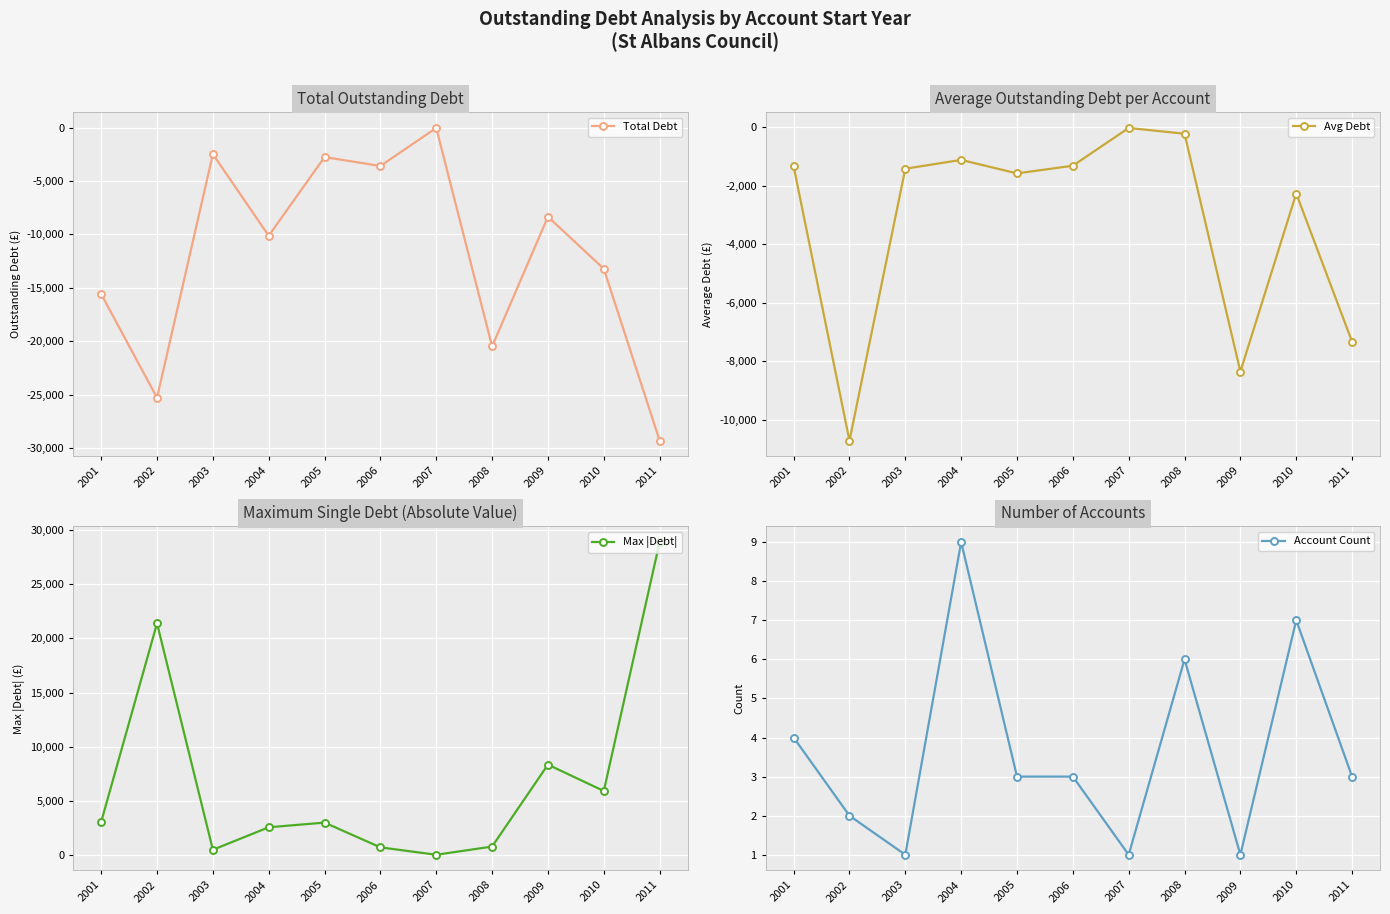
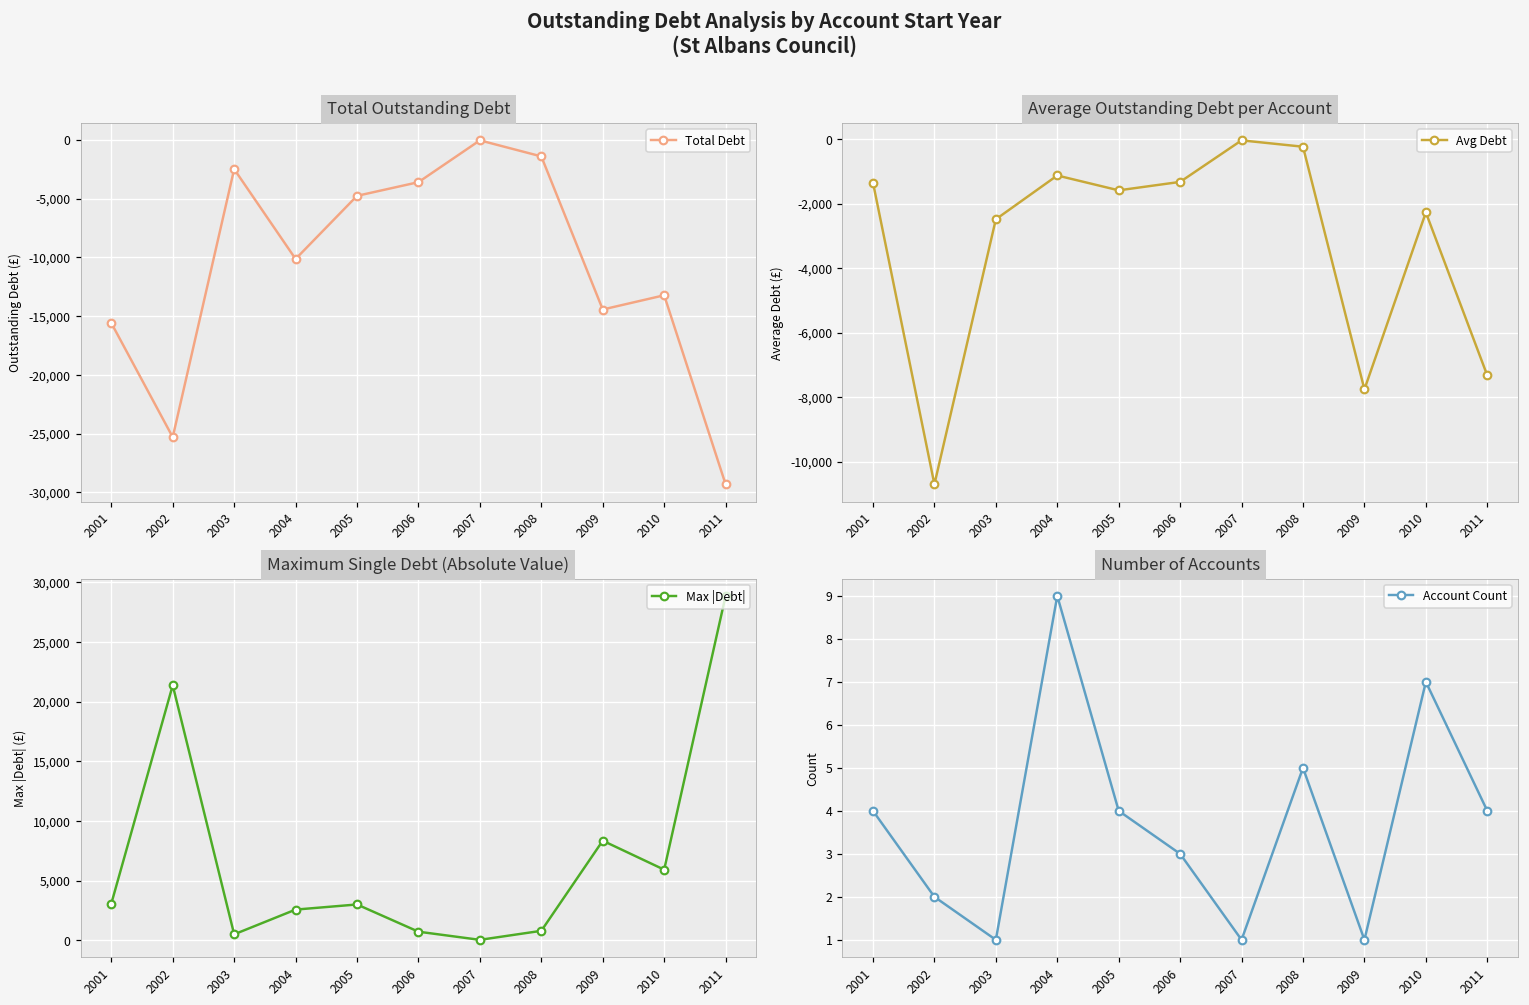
Total Outstanding Debt, 2005: -2,800 -> -4,800
Total Outstanding Debt, 2008: -20,500 -> -1,400
Total Outstanding Debt, 2009: -8,300 -> -14,400
Average Outstanding Debt per Account, 2003: -1,400 -> -2,500
Average Outstanding Debt per Account, 2009: -8,300 -> -7,800
Number of Accounts, 2005: 3 -> 4
Number of Accounts, 2008: 6 -> 5
Number of Accounts, 2011: 3 -> 4
